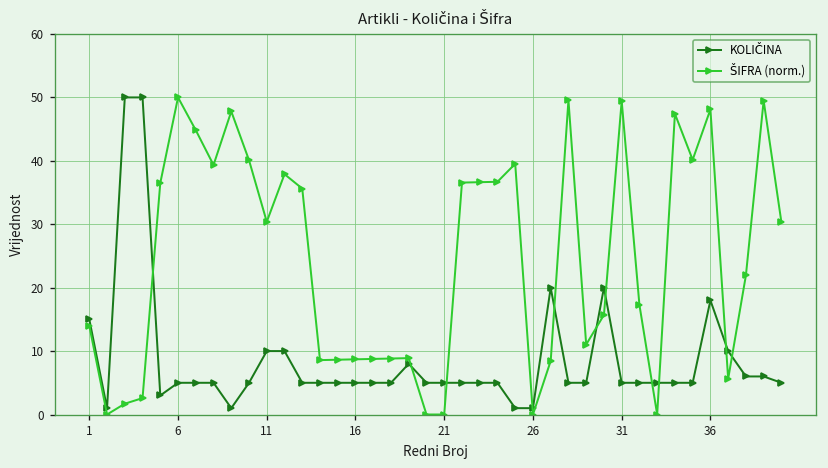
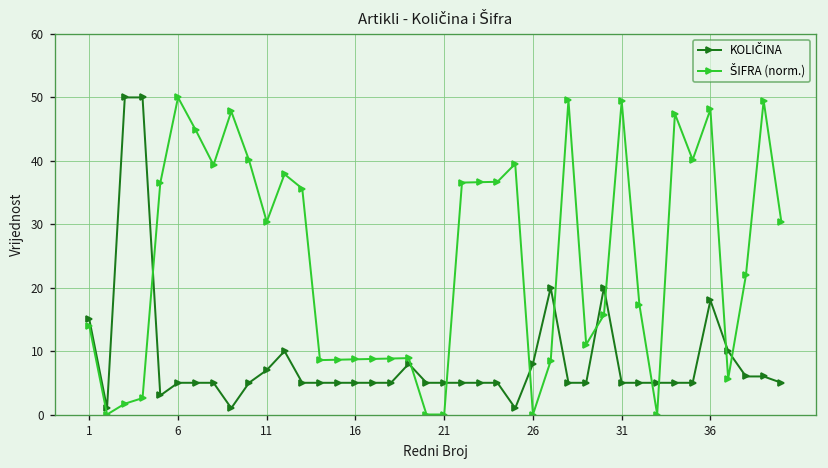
KOLIČINA, 11: 10 -> 7
KOLIČINA, 26: 1 -> 8
